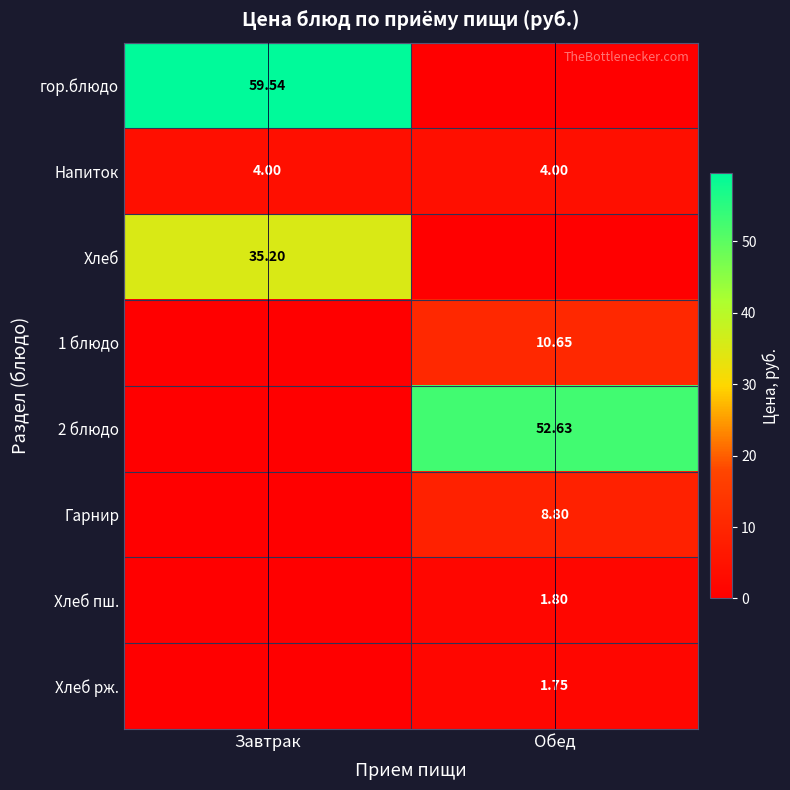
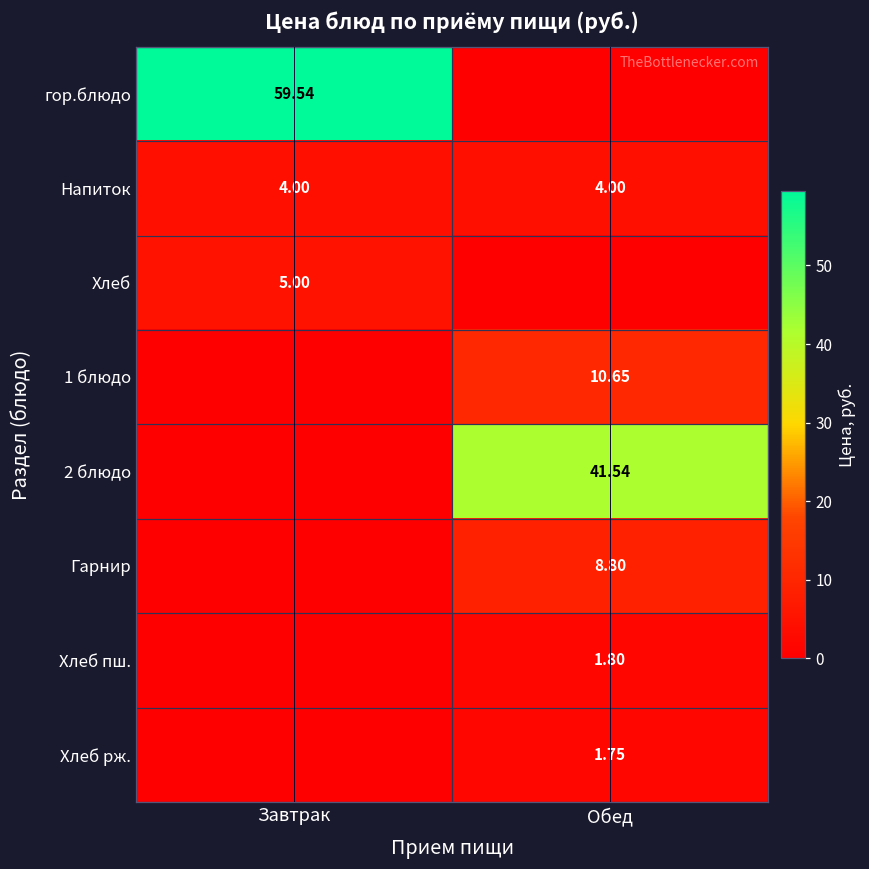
Хлеб, Завтрак: 35.20 -> 5.00
2 блюдо, Обед: 52.63 -> 41.54
